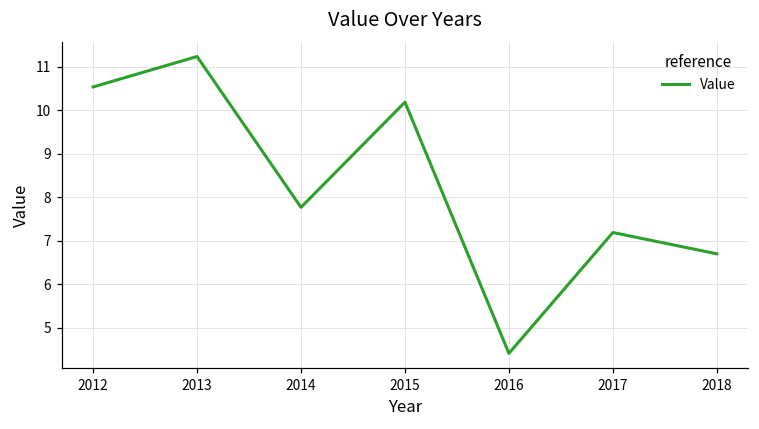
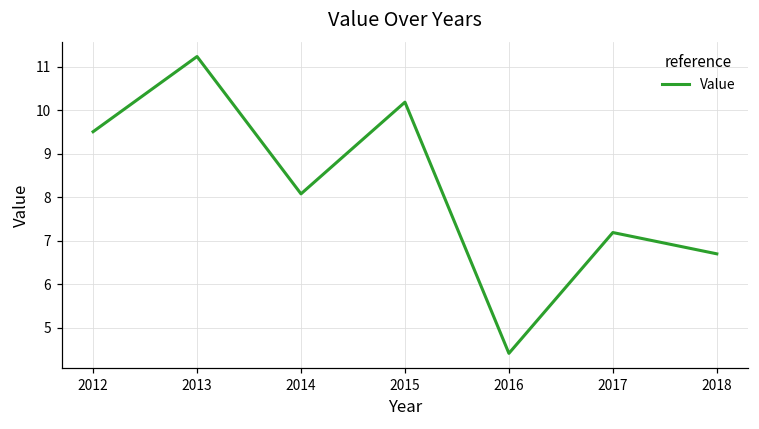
2012: 10.5 -> 9.5
2014: 7.8 -> 8.1
